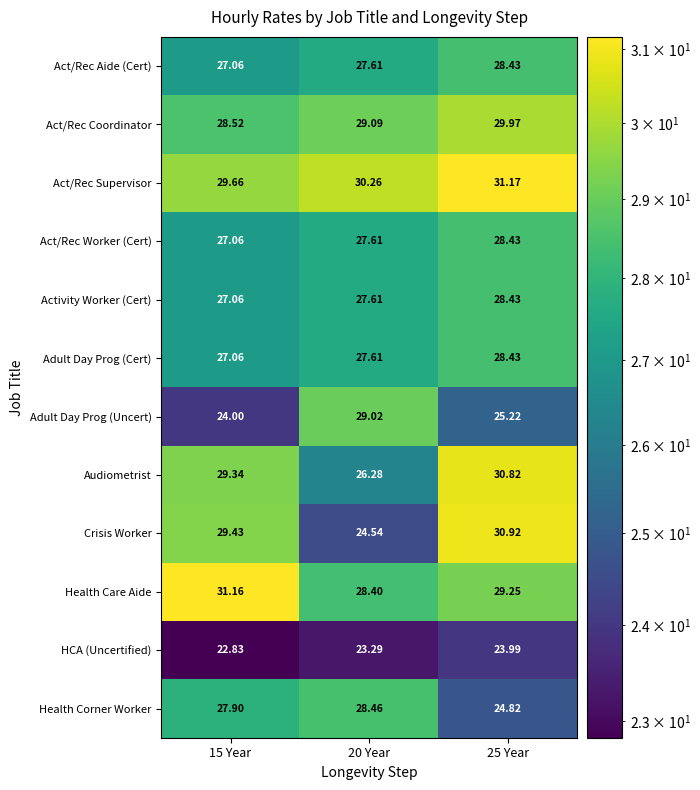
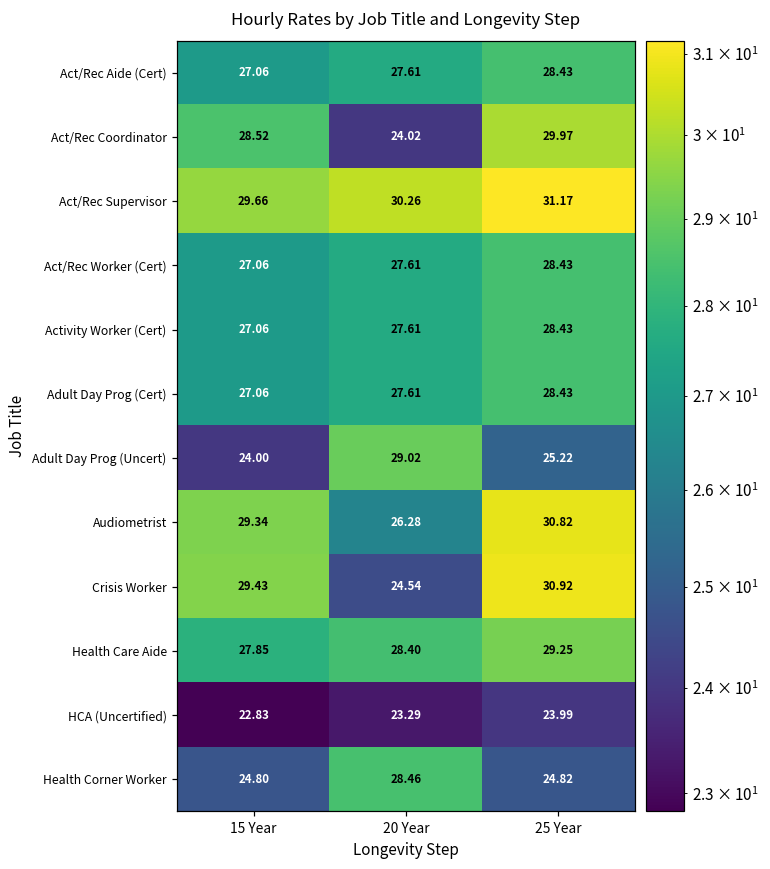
Act/Rec Coordinator, 20 Year: 29.09 -> 24.02
Health Care Aide, 15 Year: 31.16 -> 27.85
Health Corner Worker, 15 Year: 27.90 -> 24.80
